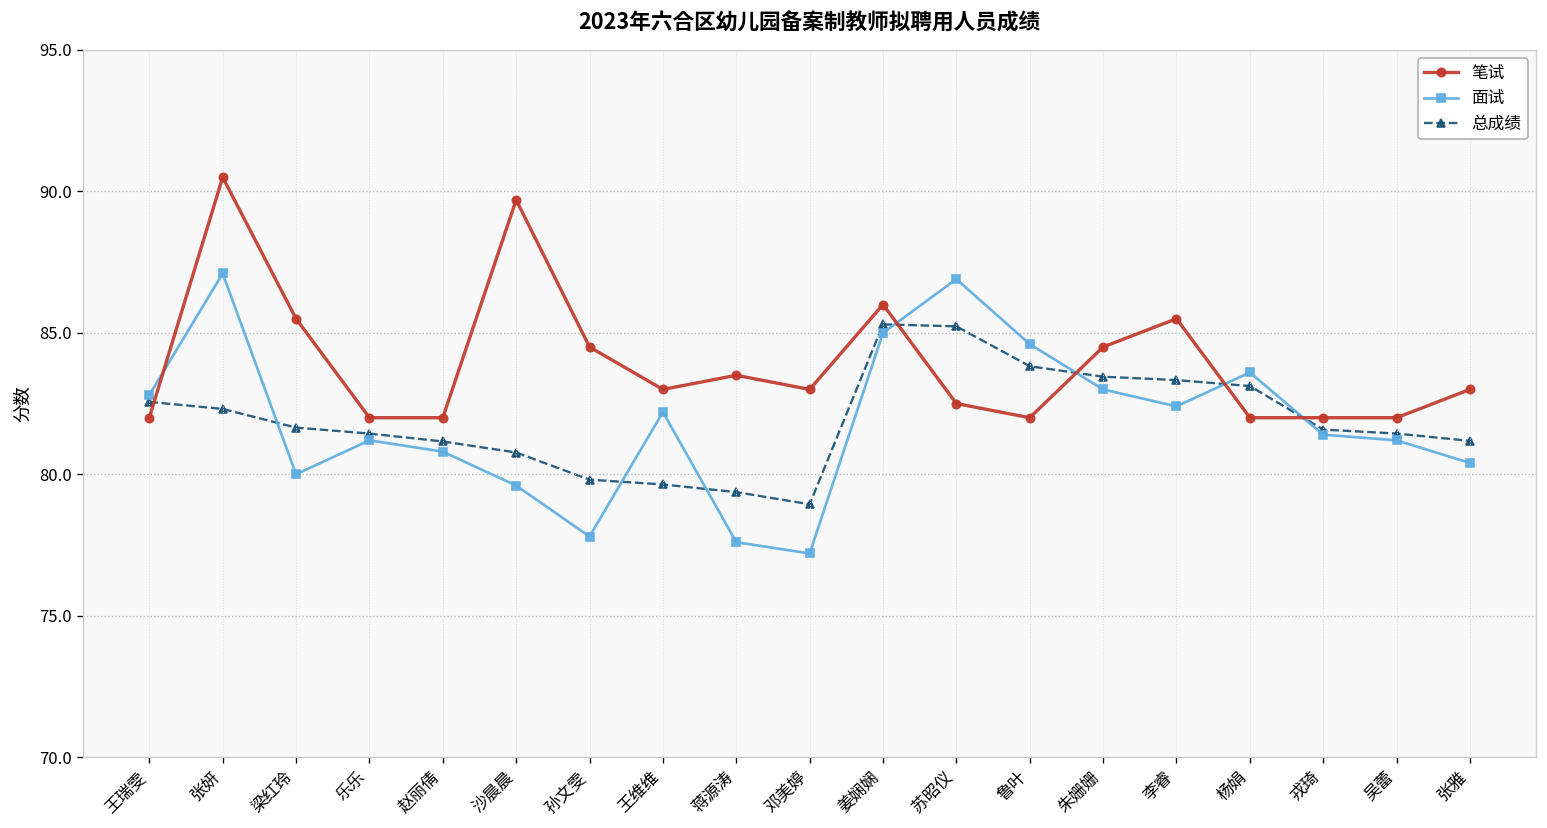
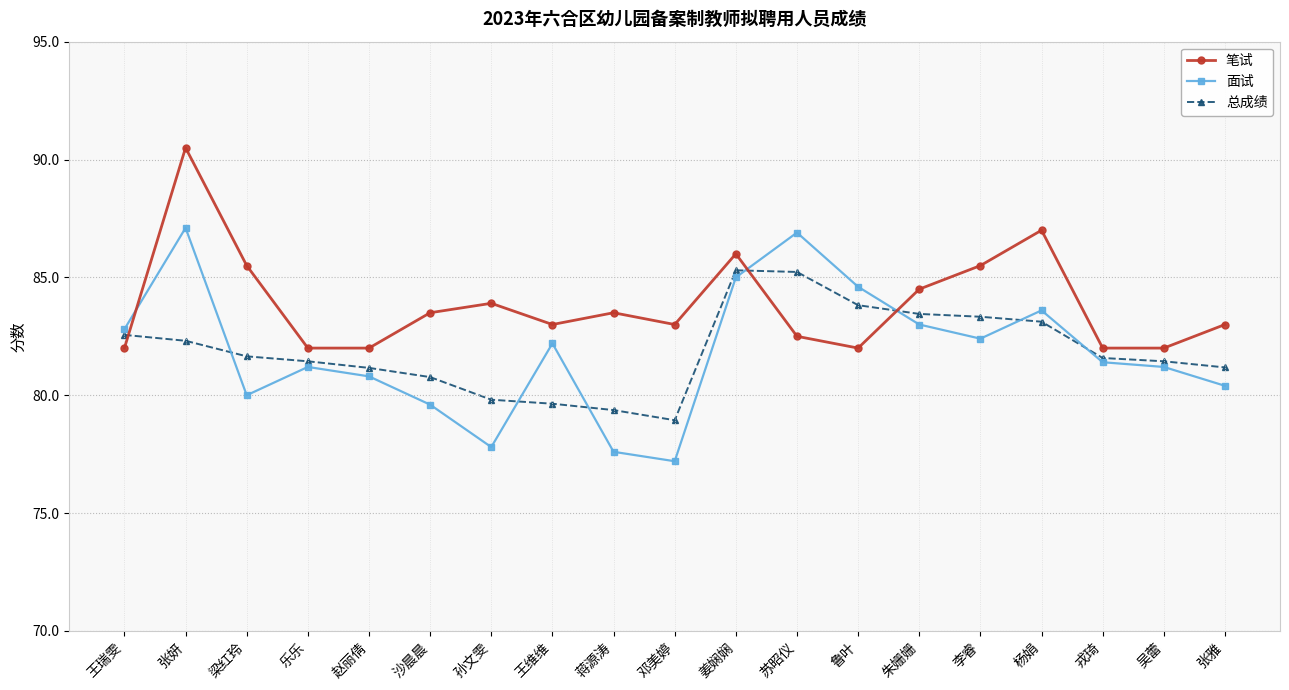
笔试, 沙晨晨: 89.7 -> 83.5
笔试, 孙文雯: 84.5 -> 83.9
笔试, 杨娟: 82 -> 87
